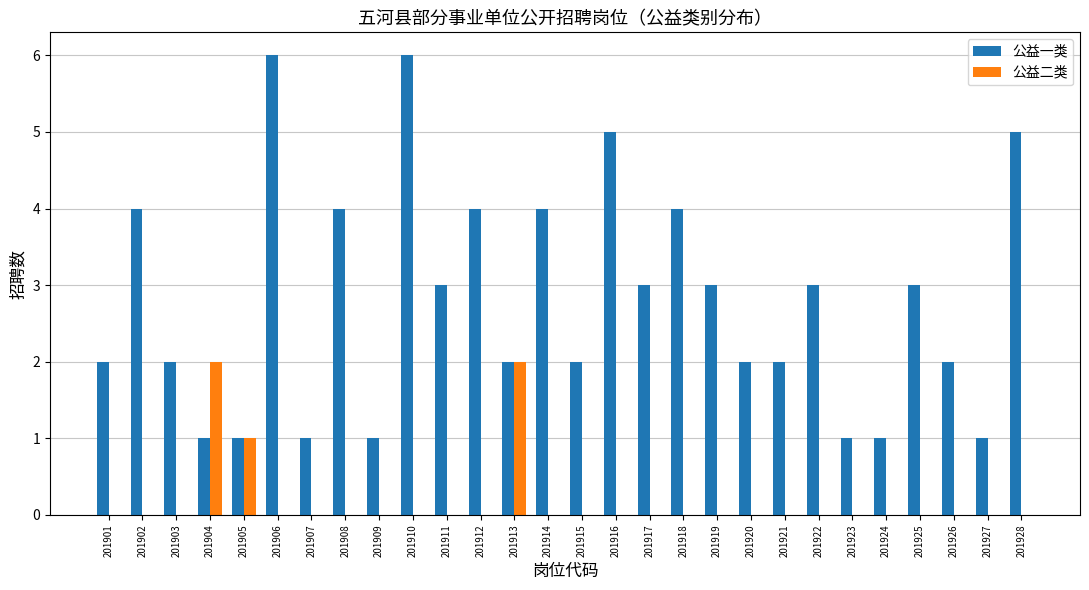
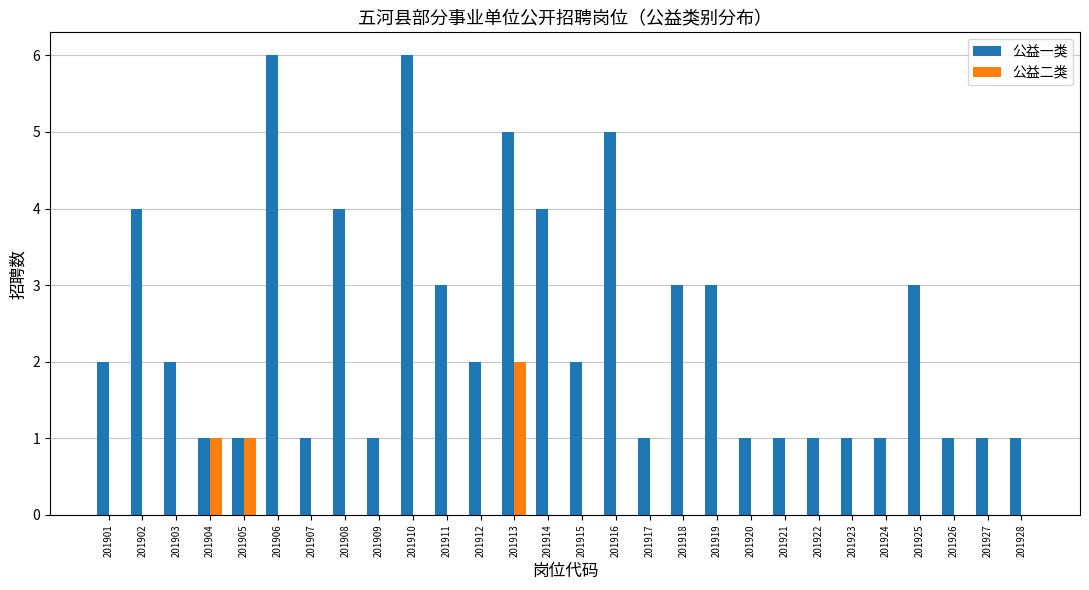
公益二类, 201904: 2 -> 1
公益一类, 201912: 4 -> 2
公益一类, 201913: 2 -> 5
公益一类, 201917: 3 -> 1
公益一类, 201918: 4 -> 3
公益一类, 201920: 2 -> 1
公益一类, 201921: 2 -> 1
公益一类, 201922: 3 -> 1
公益一类, 201926: 2 -> 1
公益一类, 201928: 5 -> 1
